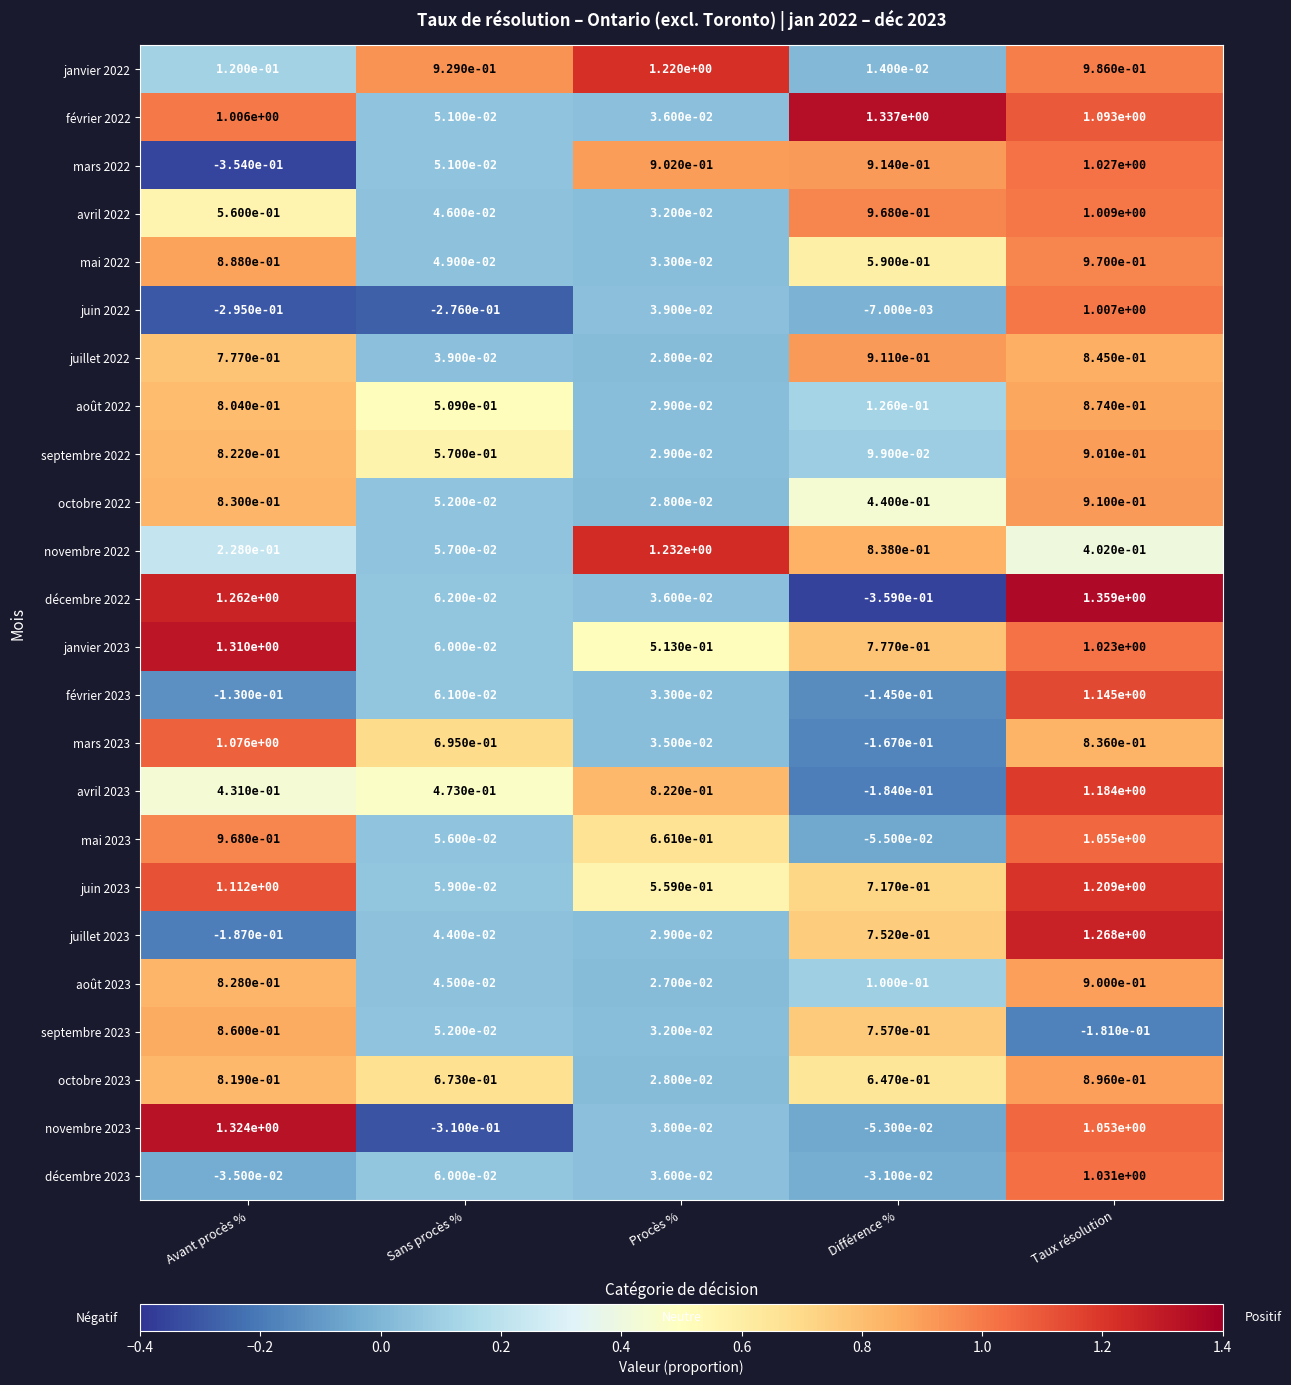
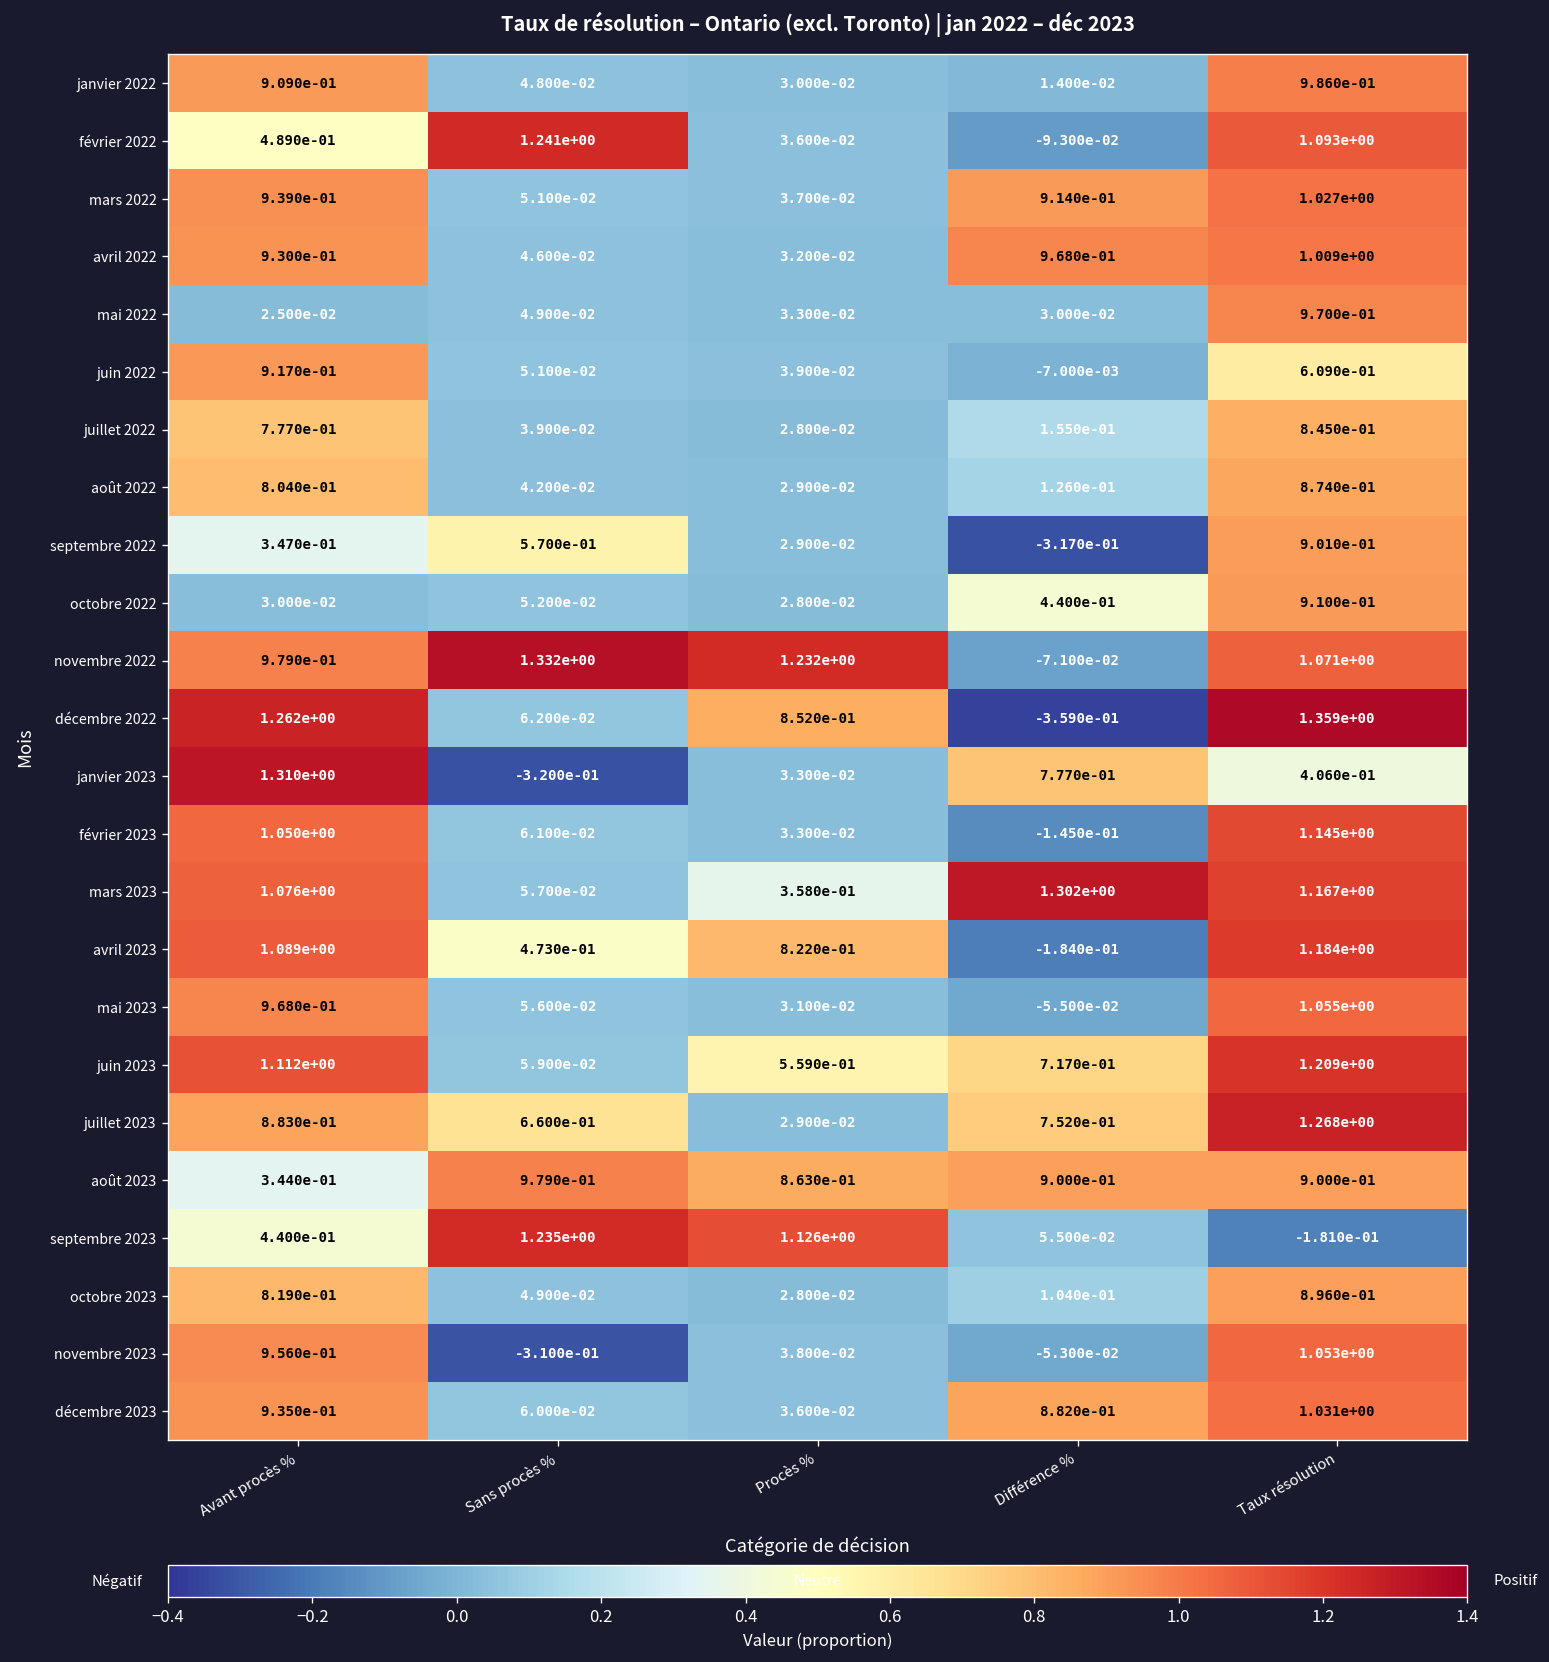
janvier 2022, Avant procès %: 1.200e-01 -> 9.090e-01
janvier 2022, Sans procès %: 9.290e-01 -> 4.800e-02
janvier 2022, Procès %: 1.220e+00 -> 3.000e-02
février 2022, Avant procès %: 1.006e+00 -> 4.890e-01
février 2022, Sans procès %: 5.100e-02 -> 1.241e+00
février 2022, Différence %: 1.337e+00 -> -9.300e-02
mars 2022, Avant procès %: -3.540e-01 -> 9.390e-01
mars 2022, Procès %: 9.020e-01 -> 3.700e-02
avril 2022, Avant procès %: 5.600e-01 -> 9.300e-01
mai 2022, Avant procès %: 8.880e-01 -> 2.500e-02
mai 2022, Différence %: 5.900e-01 -> 3.000e-02
juin 2022, Avant procès %: -2.950e-01 -> 9.170e-01
juin 2022, Sans procès %: -2.760e-01 -> 5.100e-02
juin 2022, Taux résolution: 1.007e+00 -> 6.090e-01
juillet 2022, Différence %: 9.110e-01 -> 1.550e-01
août 2022, Sans procès %: 5.090e-01 -> 4.200e-02
septembre 2022, Avant procès %: 8.220e-01 -> 3.470e-01
septembre 2022, Différence %: 9.900e-02 -> -3.170e-01
octobre 2022, Avant procès %: 8.300e-01 -> 3.000e-02
novembre 2022, Avant procès %: 2.280e-01 -> 9.790e-01
novembre 2022, Sans procès %: 5.700e-02 -> 1.332e+00
novembre 2022, Différence %: 8.380e-01 -> -7.100e-02
novembre 2022, Taux résolution: 4.020e-01 -> 1.071e+00
décembre 2022, Procès %: 3.600e-02 -> 8.520e-01
janvier 2023, Sans procès %: 6.000e-02 -> -3.200e-01
janvier 2023, Procès %: 5.130e-01 -> 3.300e-02
janvier 2023, Taux résolution: 1.023e+00 -> 4.060e-01
février 2023, Avant procès %: -1.300e-01 -> 1.050e+00
mars 2023, Sans procès %: 6.950e-01 -> 5.700e-02
mars 2023, Procès %: 3.500e-02 -> 3.580e-01
mars 2023, Différence %: -1.670e-01 -> 1.302e+00
mars 2023, Taux résolution: 8.360e-01 -> 1.167e+00
avril 2023, Avant procès %: 4.310e-01 -> 1.089e+00
mai 2023, Procès %: 6.610e-01 -> 3.100e-02
juillet 2023, Avant procès %: -1.870e-01 -> 8.830e-01
juillet 2023, Sans procès %: 4.400e-02 -> 6.600e-01
août 2023, Avant procès %: 8.280e-01 -> 3.440e-01
août 2023, Sans procès %: 4.500e-02 -> 9.790e-01
août 2023, Procès %: 2.700e-02 -> 8.630e-01
août 2023, Différence %: 1.000e-01 -> 9.000e-01
septembre 2023, Avant procès %: 8.600e-01 -> 4.400e-01
septembre 2023, Sans procès %: 5.200e-02 -> 1.235e+00
septembre 2023, Procès %: 3.200e-02 -> 1.126e+00
septembre 2023, Différence %: 7.570e-01 -> 5.500e-02
octobre 2023, Sans procès %: 6.730e-01 -> 4.900e-02
octobre 2023, Différence %: 6.470e-01 -> 1.040e-01
novembre 2023, Avant procès %: 1.324e+00 -> 9.560e-01
décembre 2023, Avant procès %: -3.500e-02 -> 9.350e-01
décembre 2023, Différence %: -3.100e-02 -> 8.820e-01
